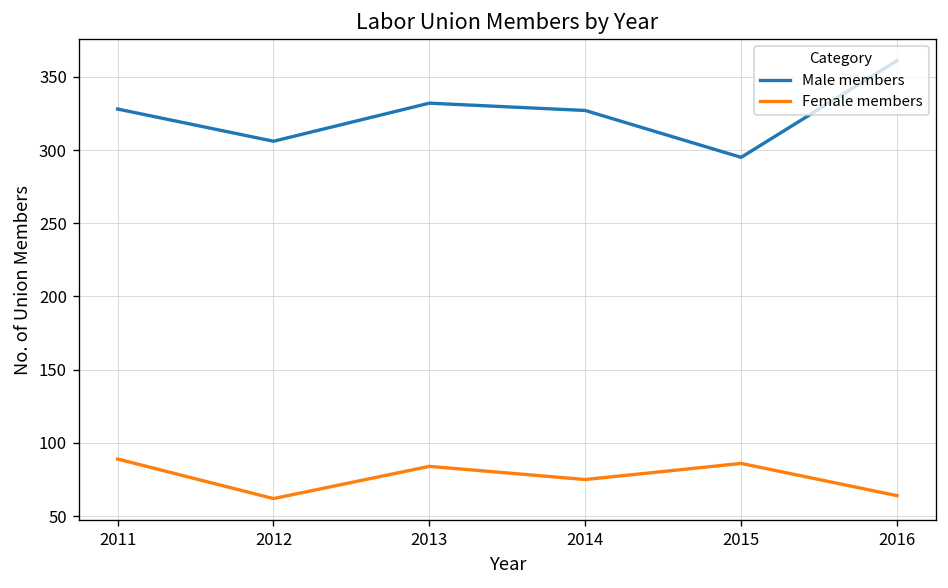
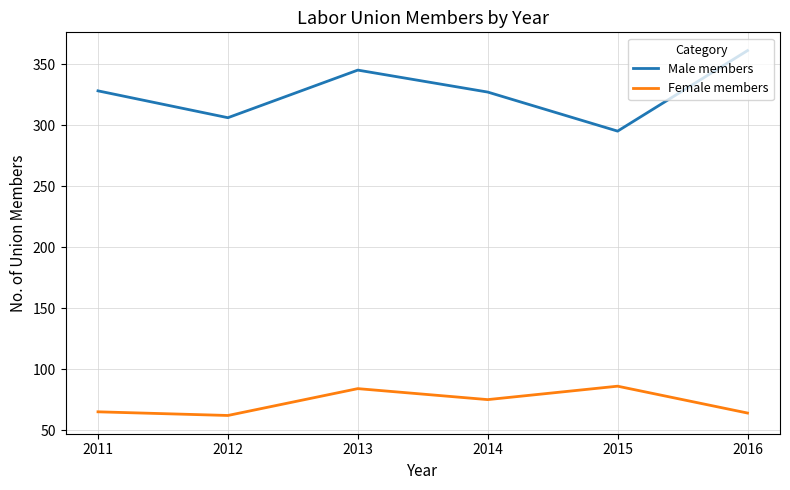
Female members, 2011: 89 -> 65
Male members, 2013: 332 -> 345
